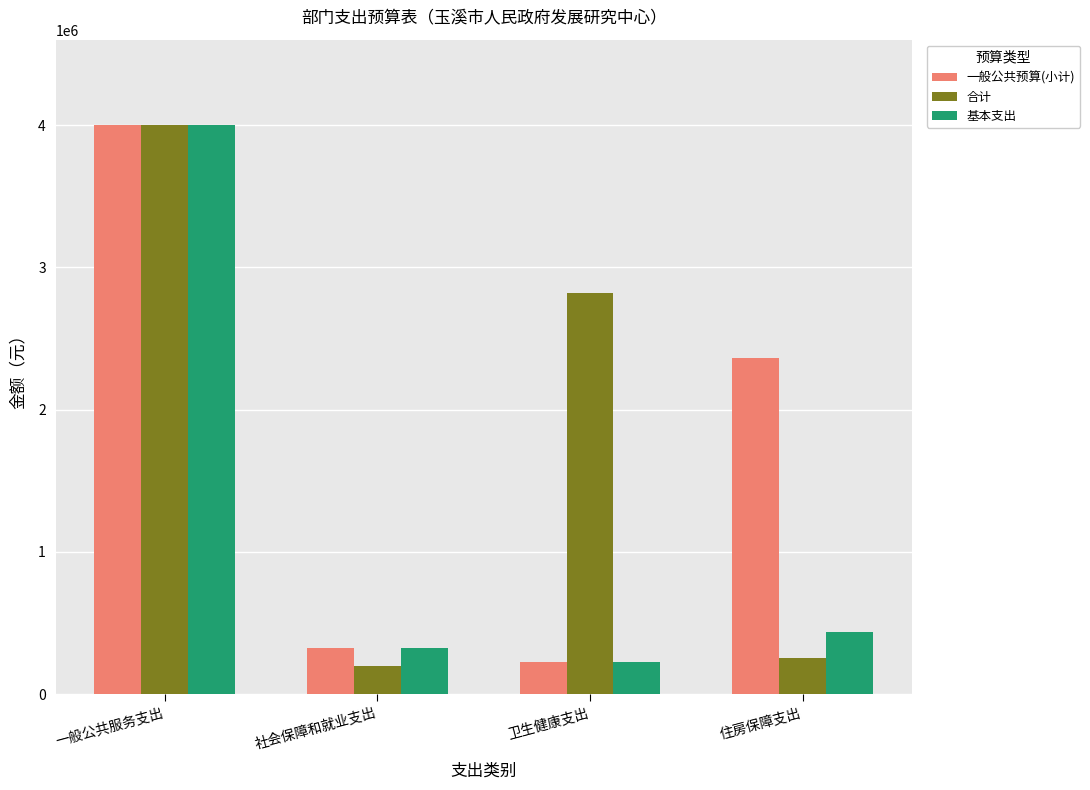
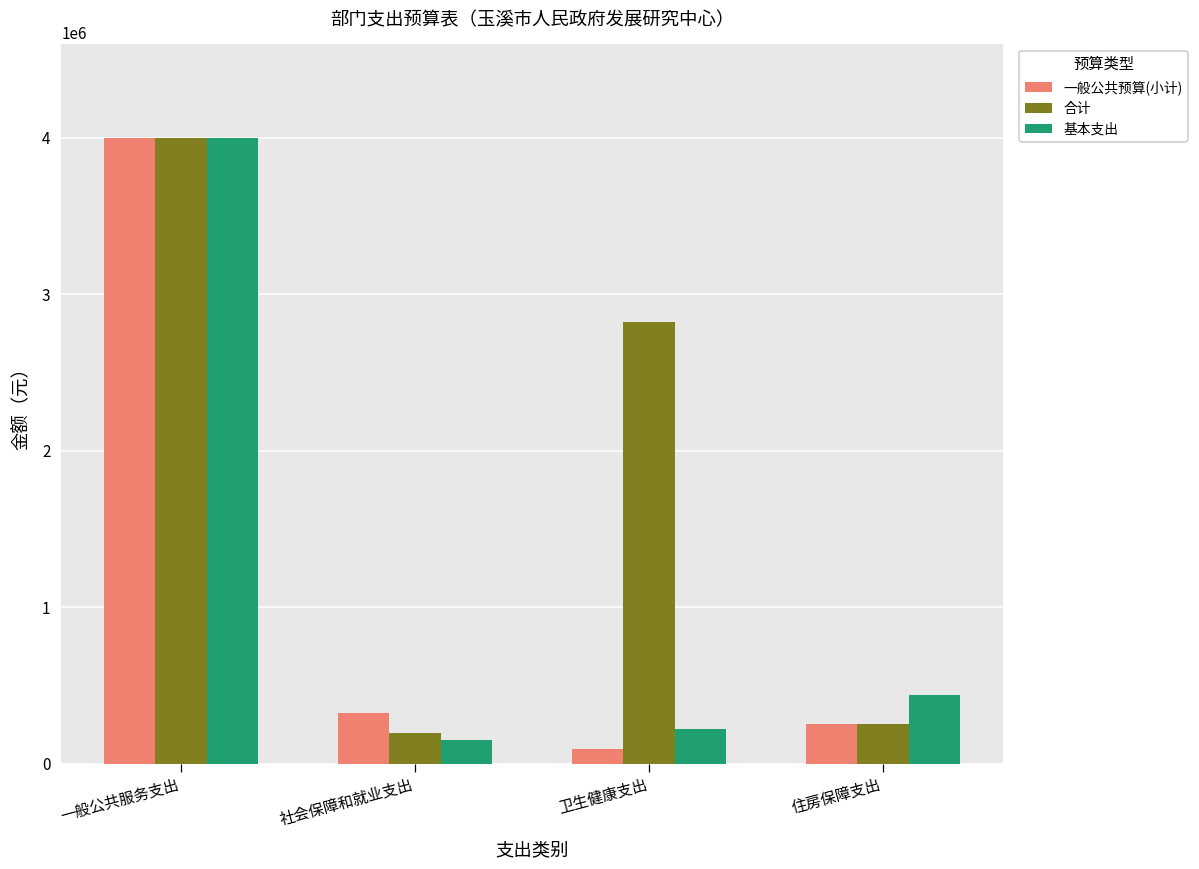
基本支出, 社会保障和就业支出: 320000 -> 150000
一般公共预算(小计), 卫生健康支出: 220000 -> 90000
一般公共预算(小计), 住房保障支出: 2370000 -> 250000
